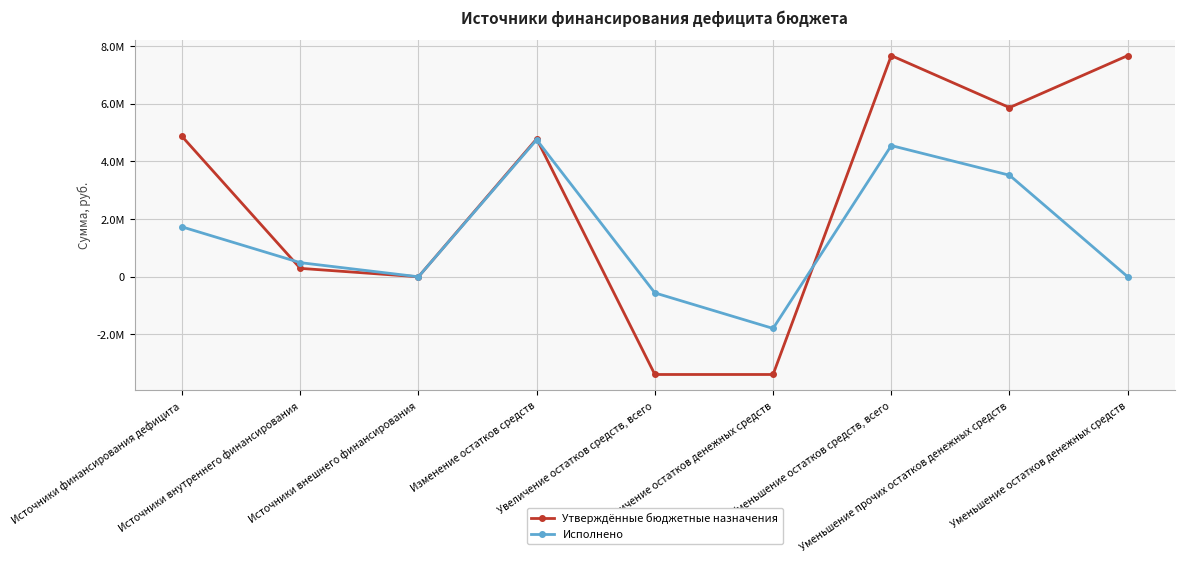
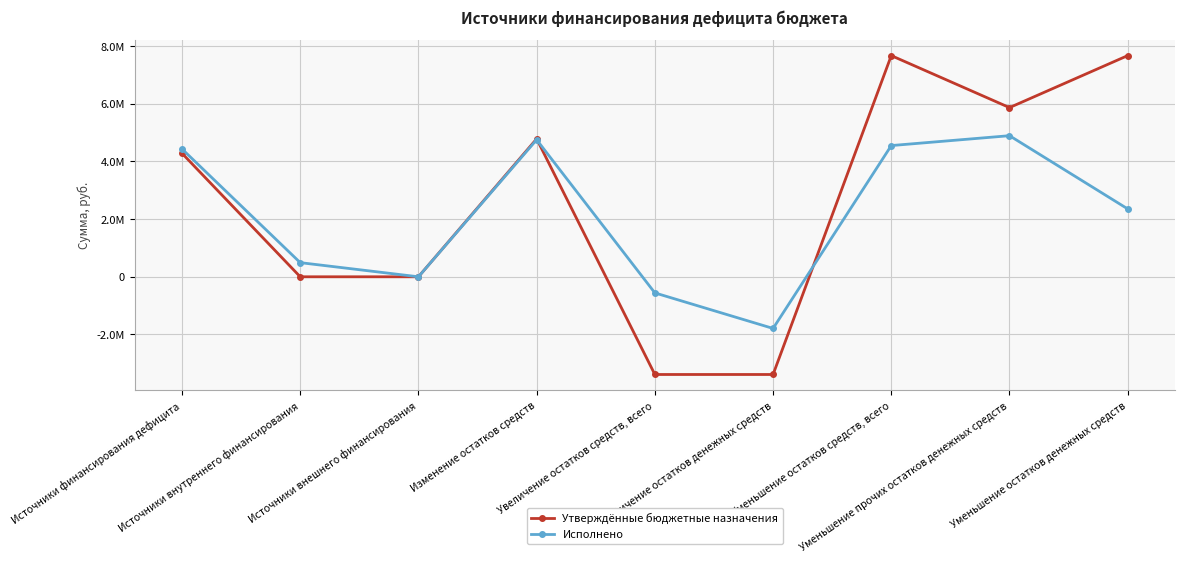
Утверждённые бюджетные назначения, Источники финансирования дефицита: 4900000 -> 4300000
Исполнено, Источники финансирования дефицита: 1700000 -> 4400000
Утверждённые бюджетные назначения, Источники внутреннего финансирования: 300000 -> 0
Исполнено, Уменьшение прочих остатков денежных средств: 3500000 -> 4900000
Исполнено, Уменьшение остатков денежных средств: 0 -> 2400000
